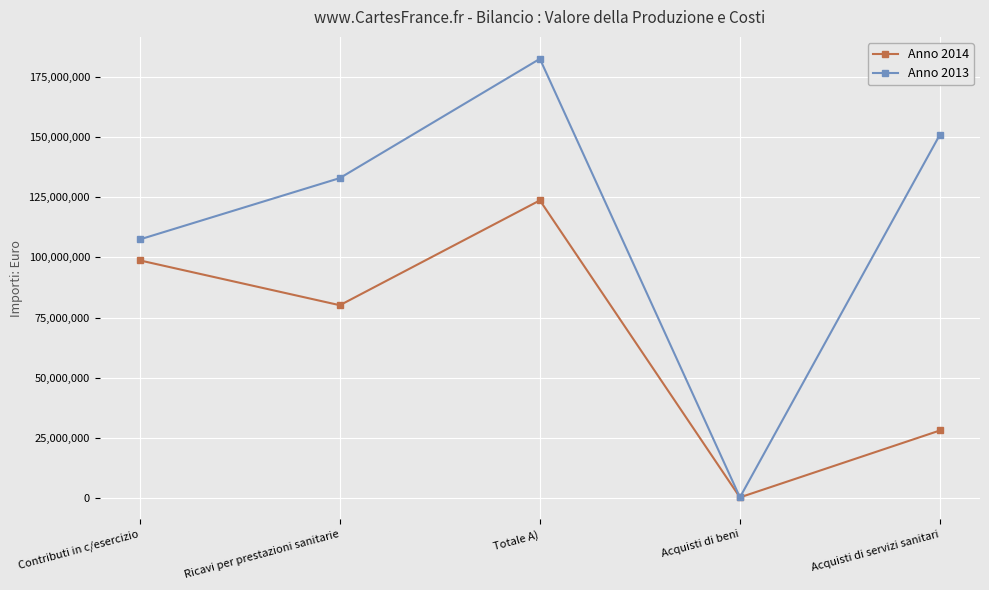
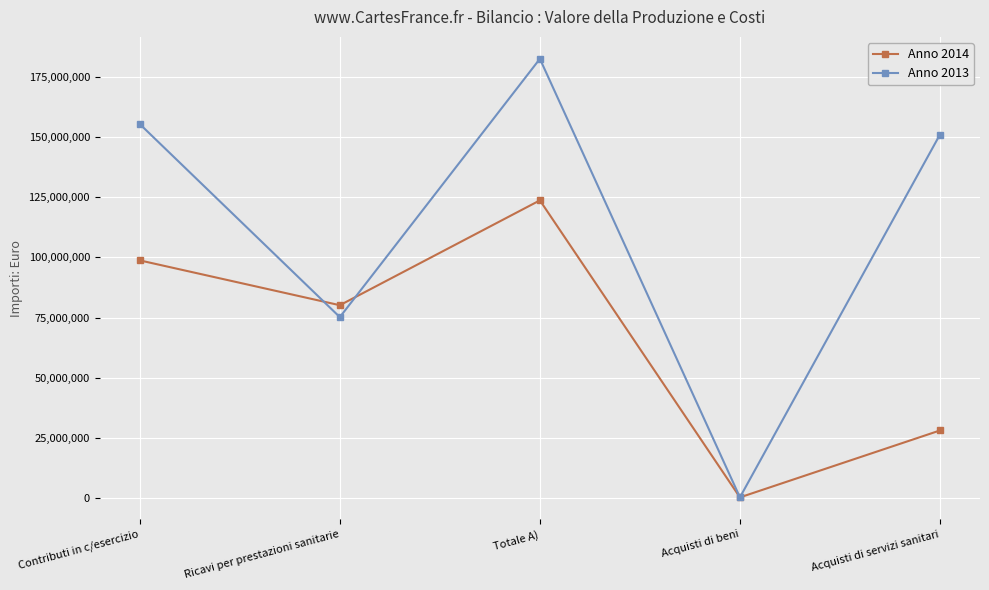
Anno 2013, Contributi in c/esercizio: 107,000,000 -> 155,000,000
Anno 2013, Ricavi per prestazioni sanitarie: 133,000,000 -> 75,000,000
